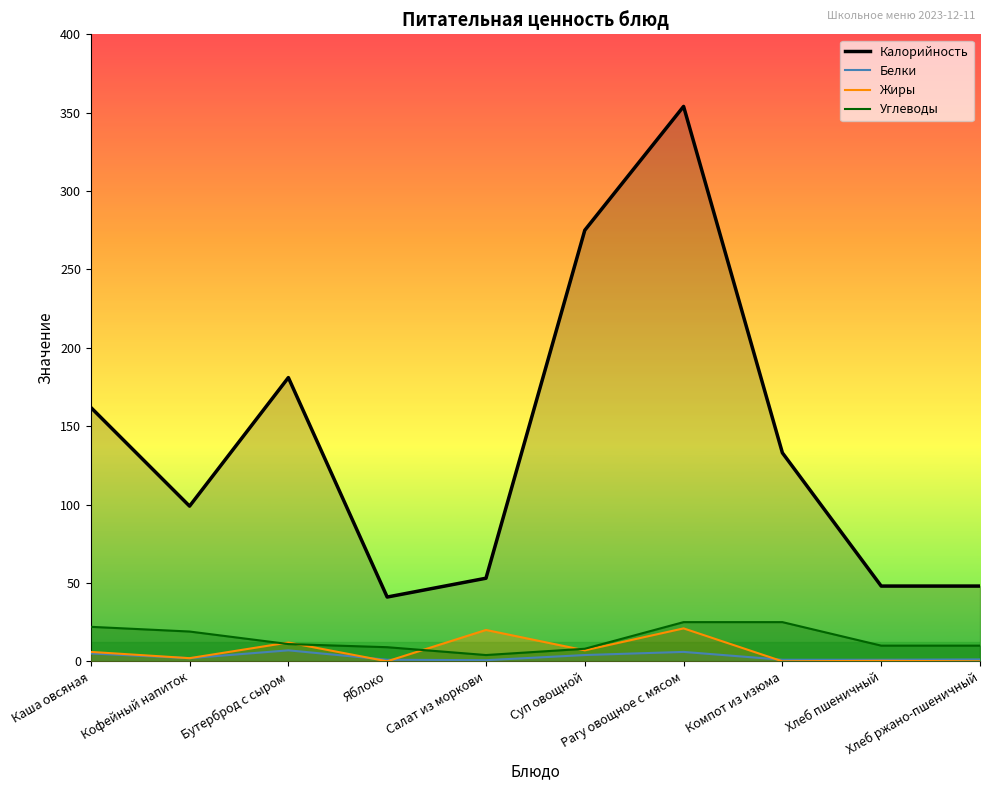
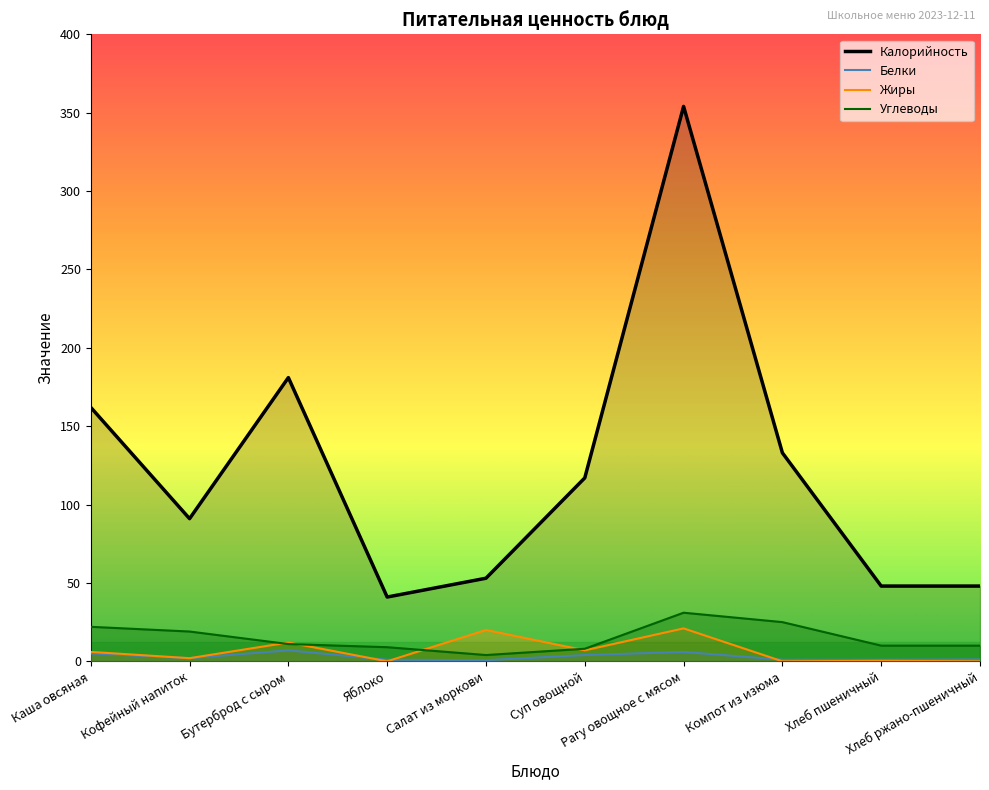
Калорийность, Кофейный напиток: 99 -> 91
Калорийность, Суп овощной: 275 -> 117
Углеводы, Рагу овощное с мясом: 25 -> 31
